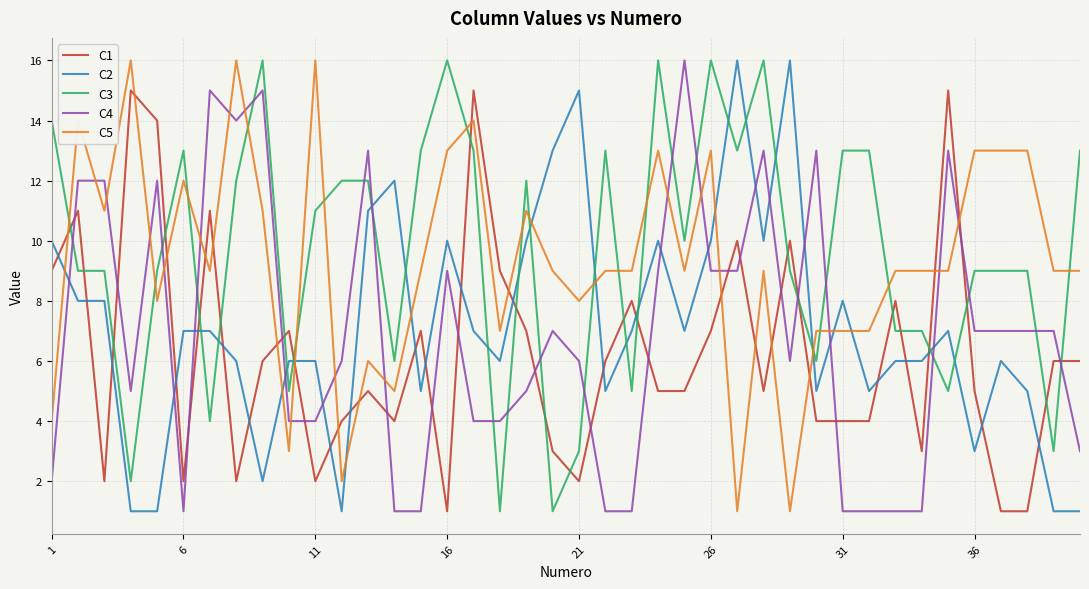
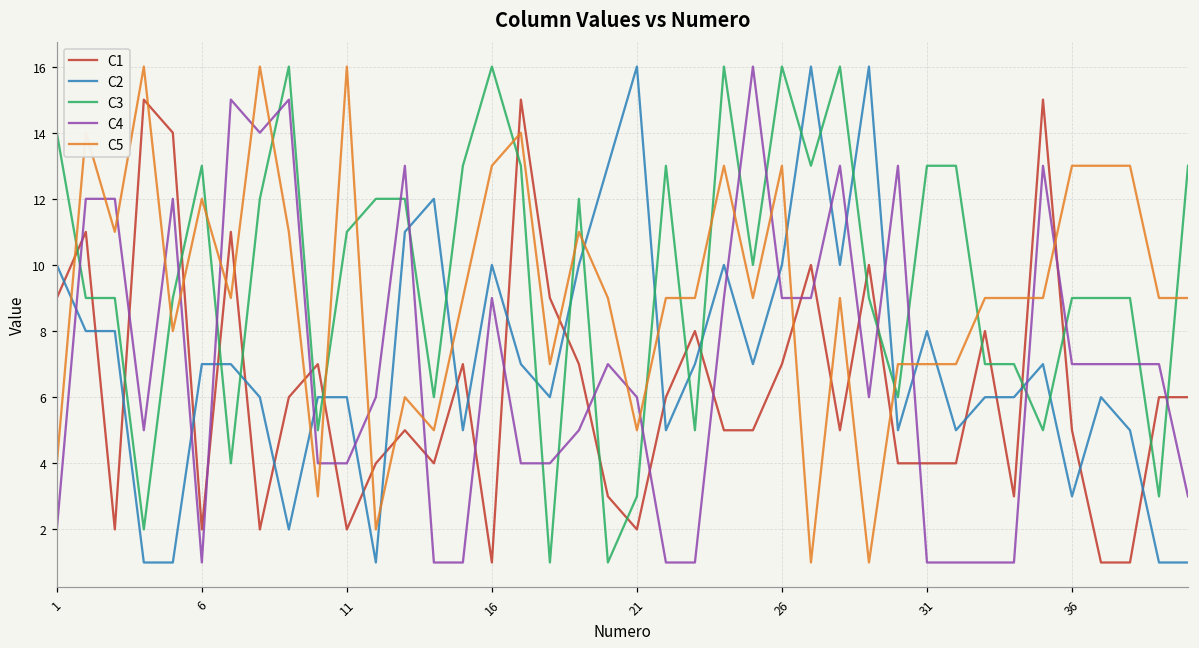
C2, 21: 15 -> 16
C5, 21: 8 -> 5
